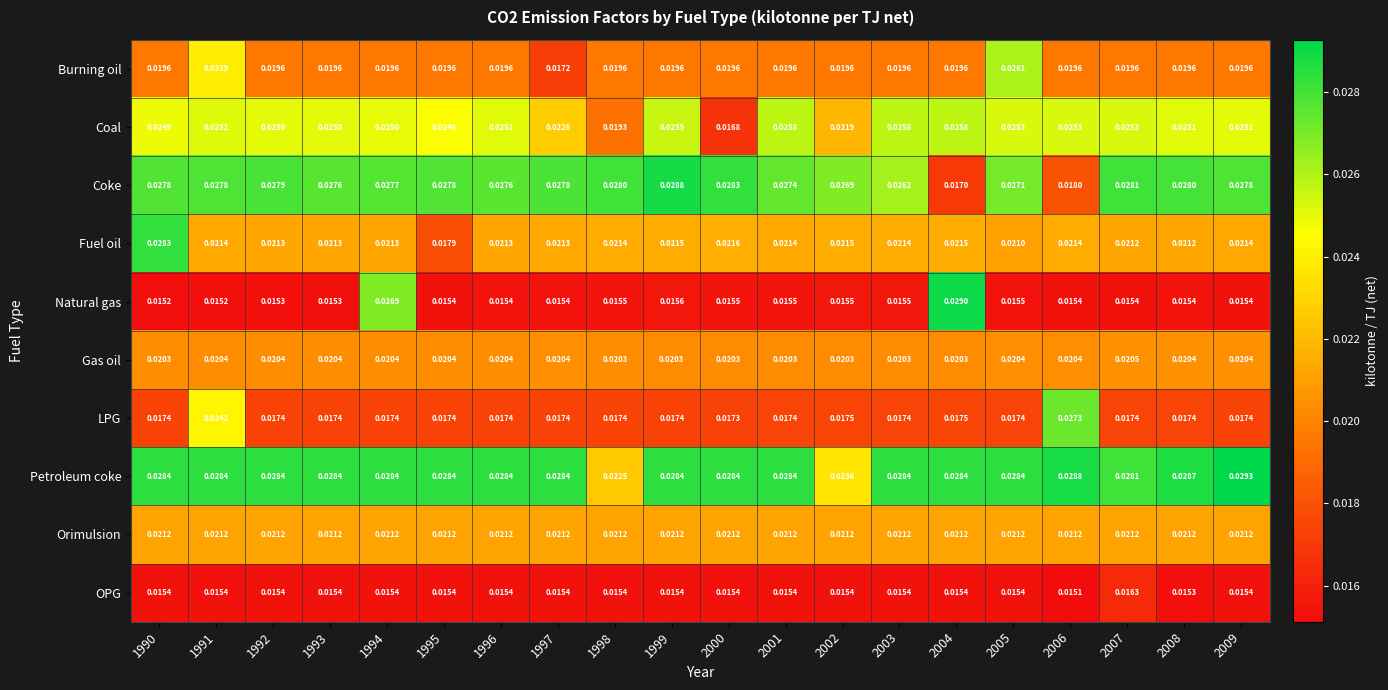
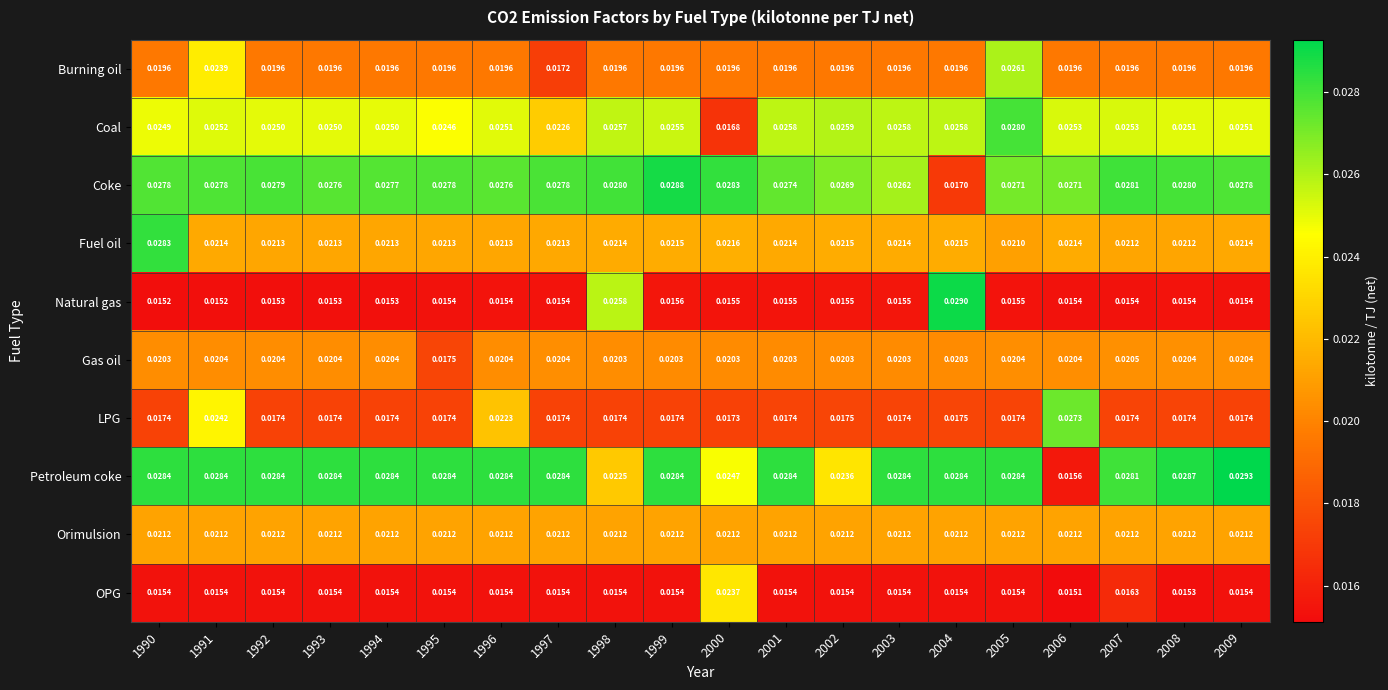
Coal, 1998: 0.0193 -> 0.0257
Coal, 2002: 0.0219 -> 0.0259
Coal, 2005: 0.0253 -> 0.0280
Coke, 2006: 0.0180 -> 0.0271
Fuel oil, 1995: 0.0179 -> 0.0213
Natural gas, 1994: 0.0269 -> 0.0153
Natural gas, 1998: 0.0155 -> 0.0258
Gas oil, 1995: 0.0204 -> 0.0175
LPG, 1996: 0.0174 -> 0.0223
Petroleum coke, 2000: 0.0284 -> 0.0247
Petroleum coke, 2006: 0.0288 -> 0.0156
OPG, 2000: 0.0154 -> 0.0237
